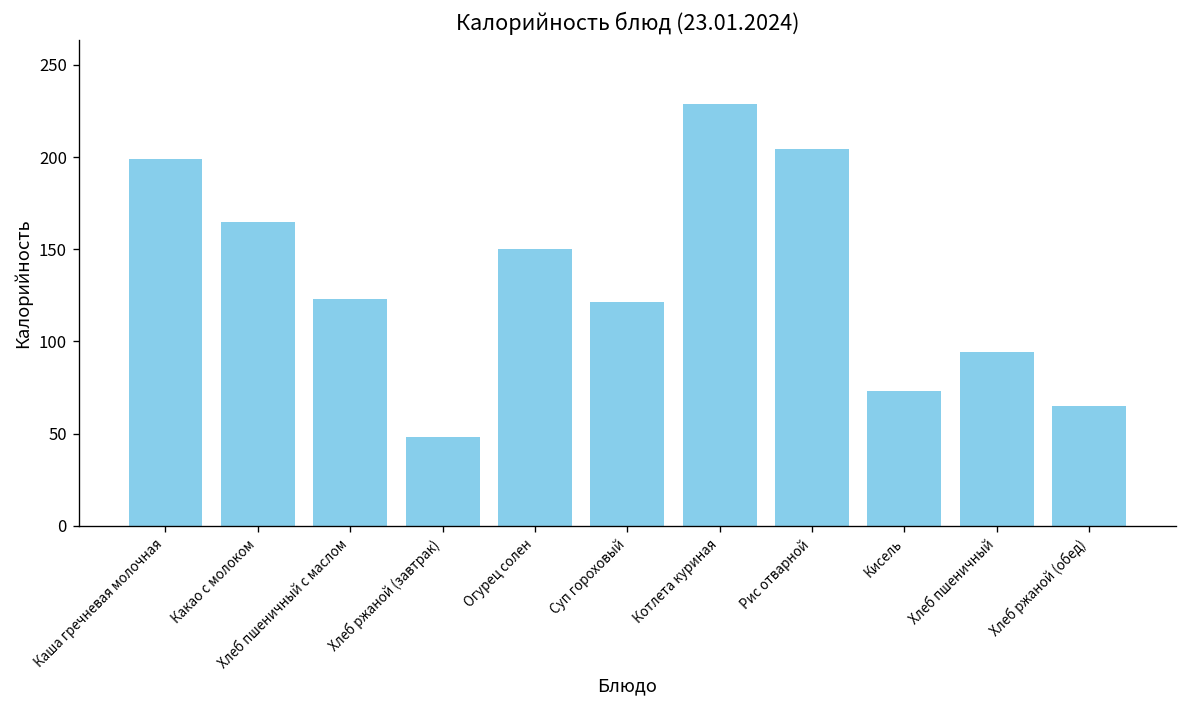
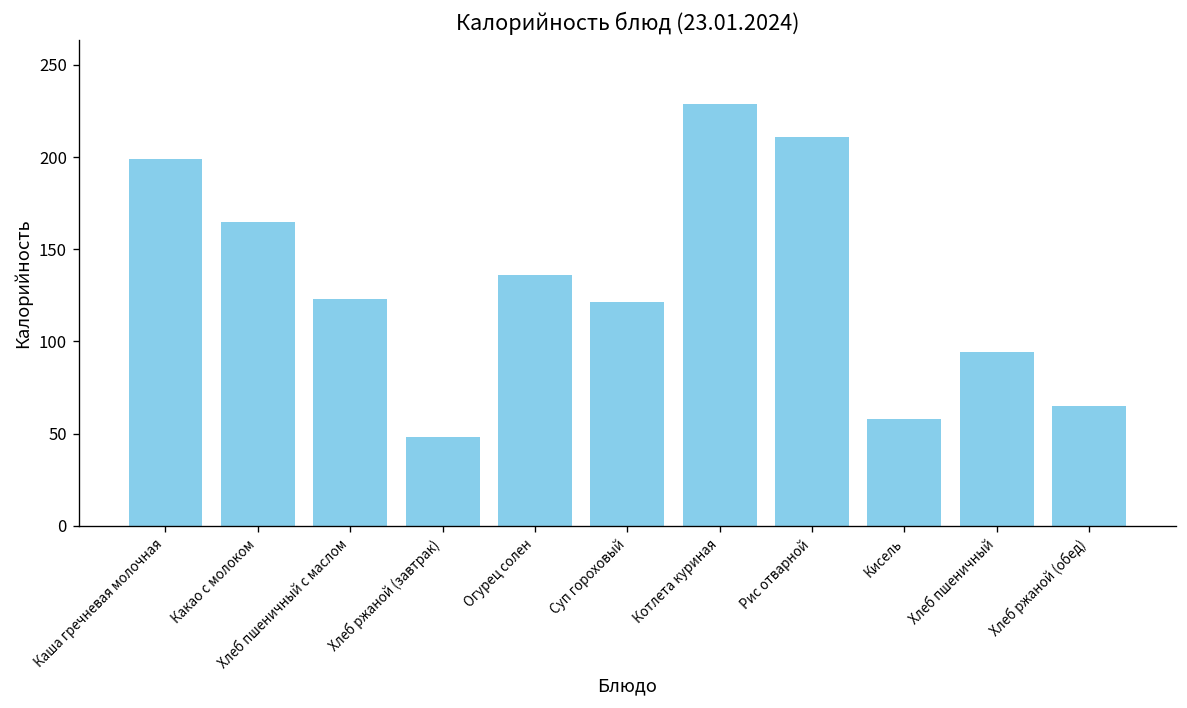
Огурец солен: 150 -> 136
Рис отварной: 205 -> 211
Кисель: 73 -> 58
